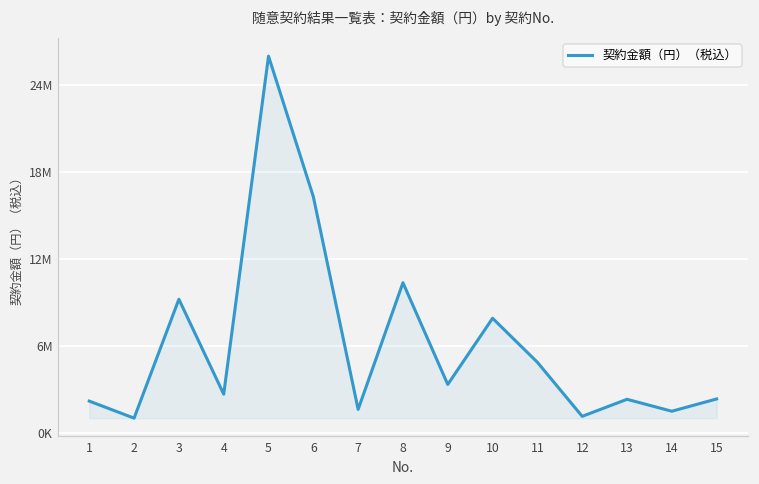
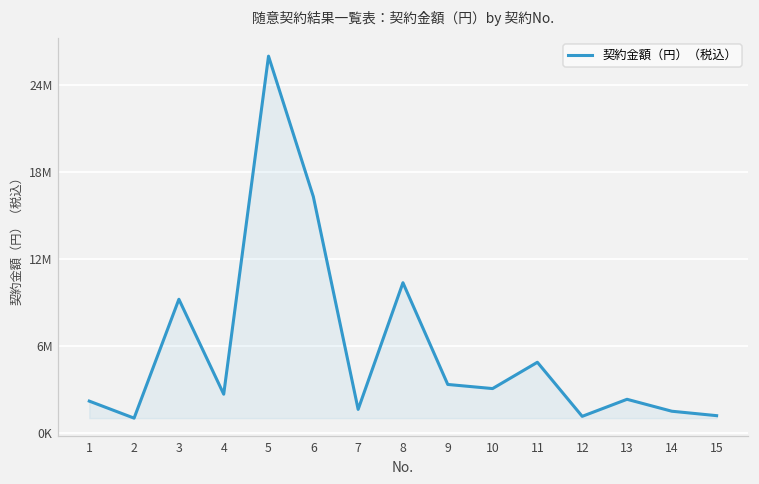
10: 7900000 -> 3100000
15: 2300000 -> 1200000
